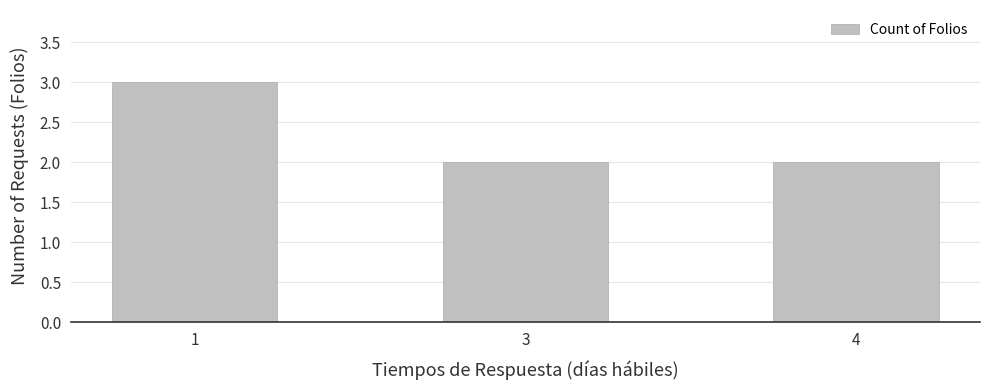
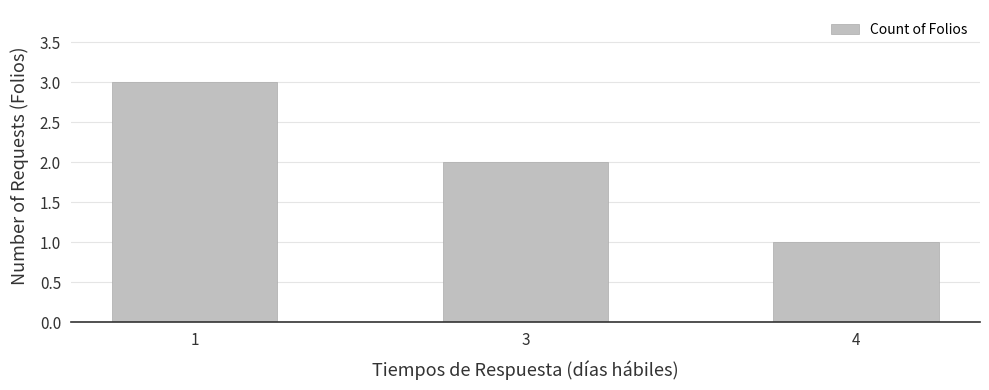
4: 2 -> 1
